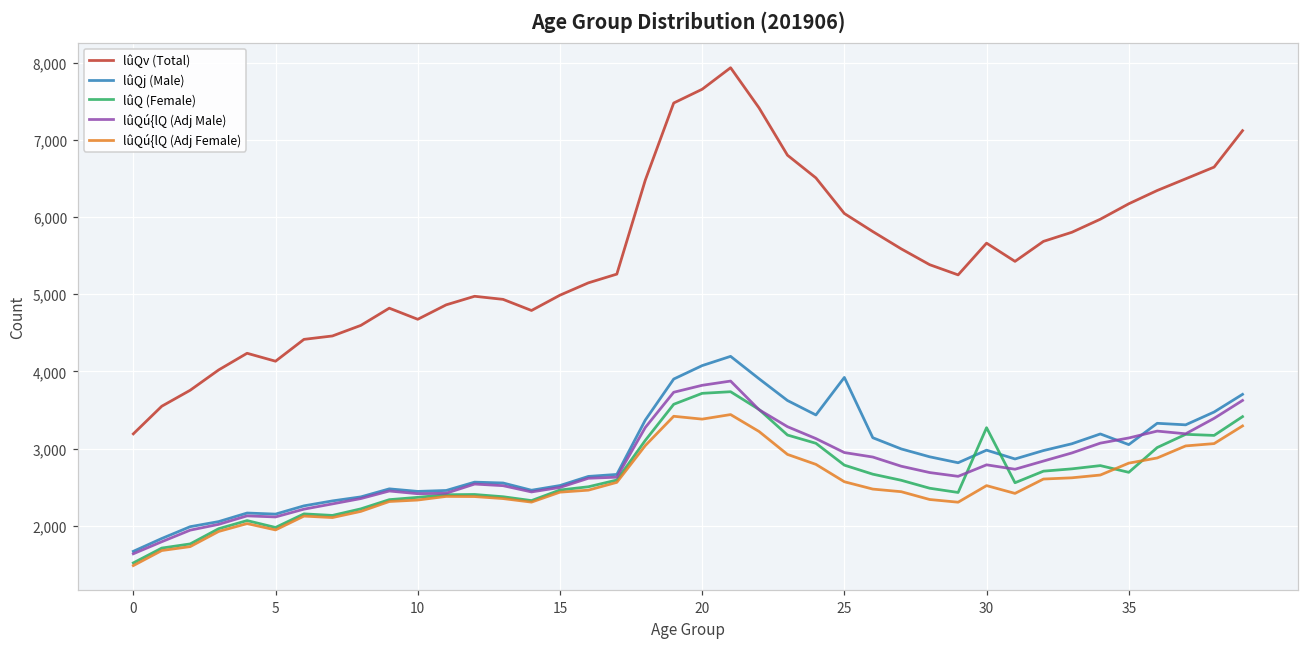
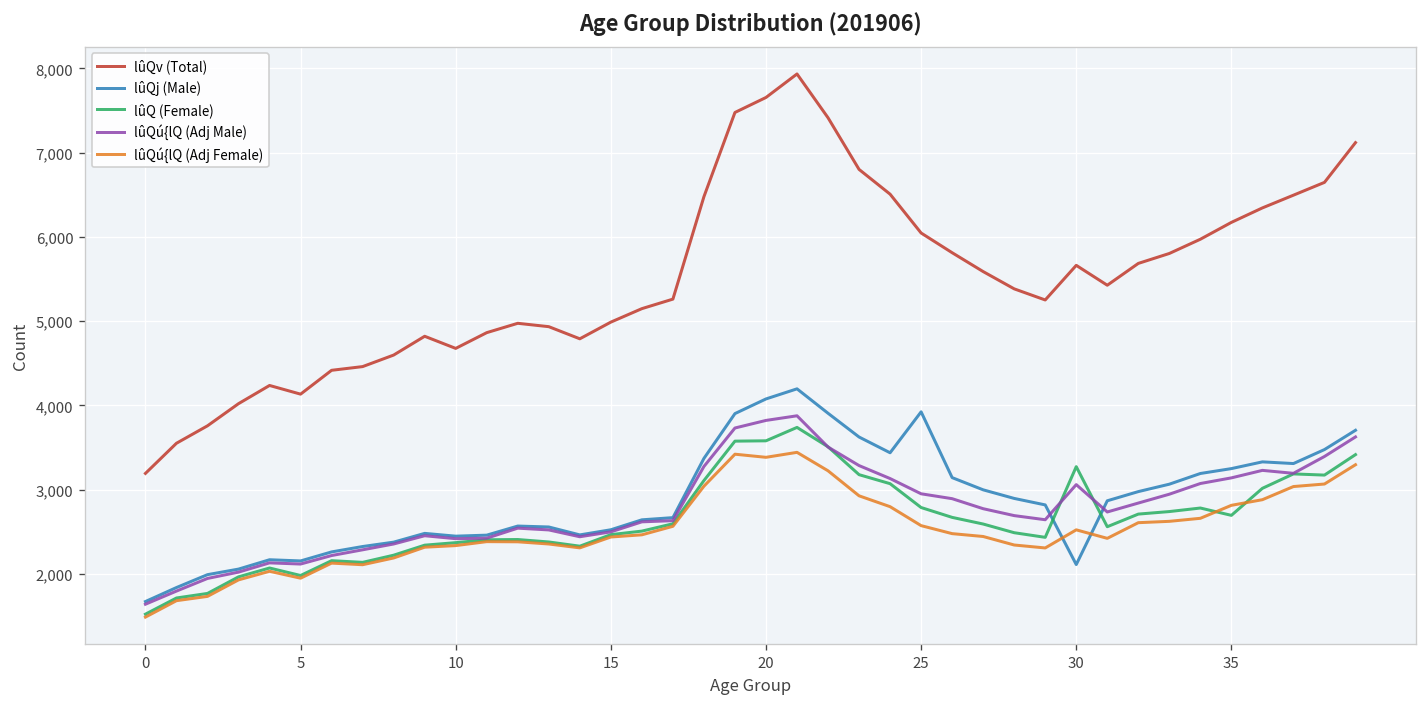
lûQ (Female), 20: 3,700 -> 3,600
lûQj (Male), 30: 3,000 -> 2,100
lûQú{lQ (Adj Male), 30: 2,800 -> 3,100
lûQj (Male), 35: 3,100 -> 3,200
